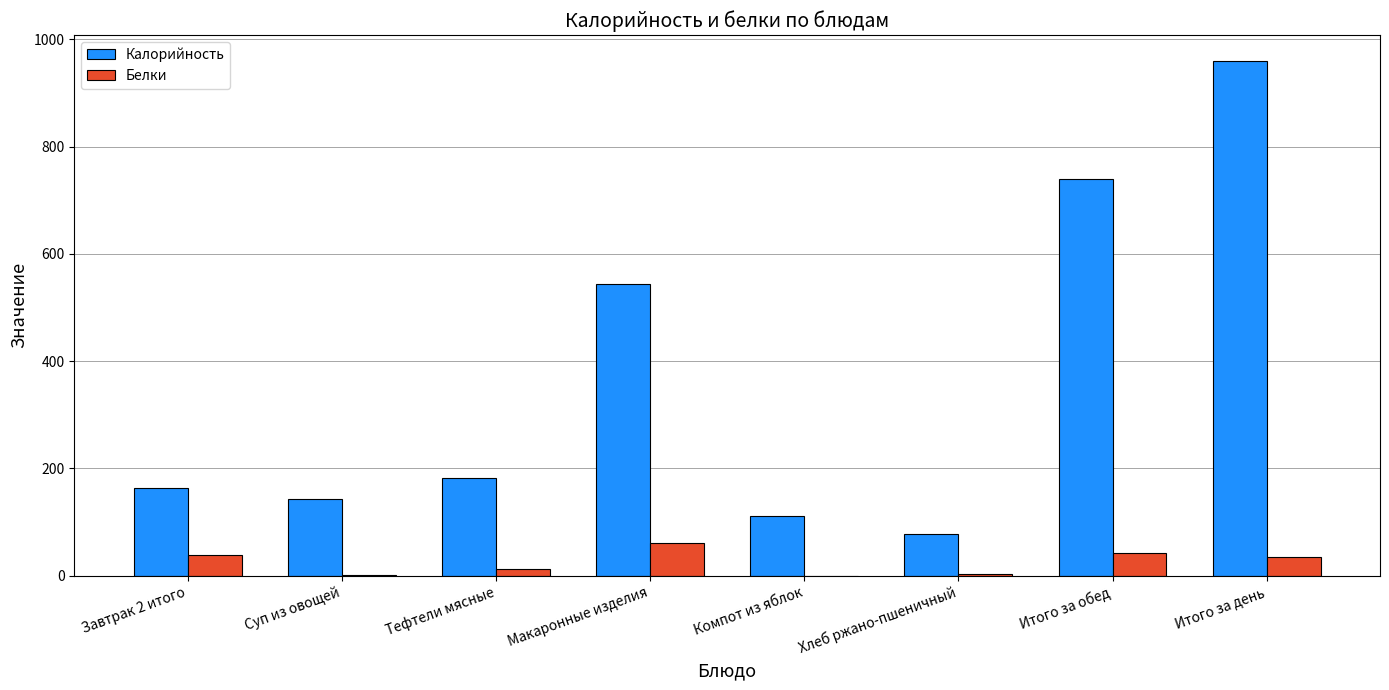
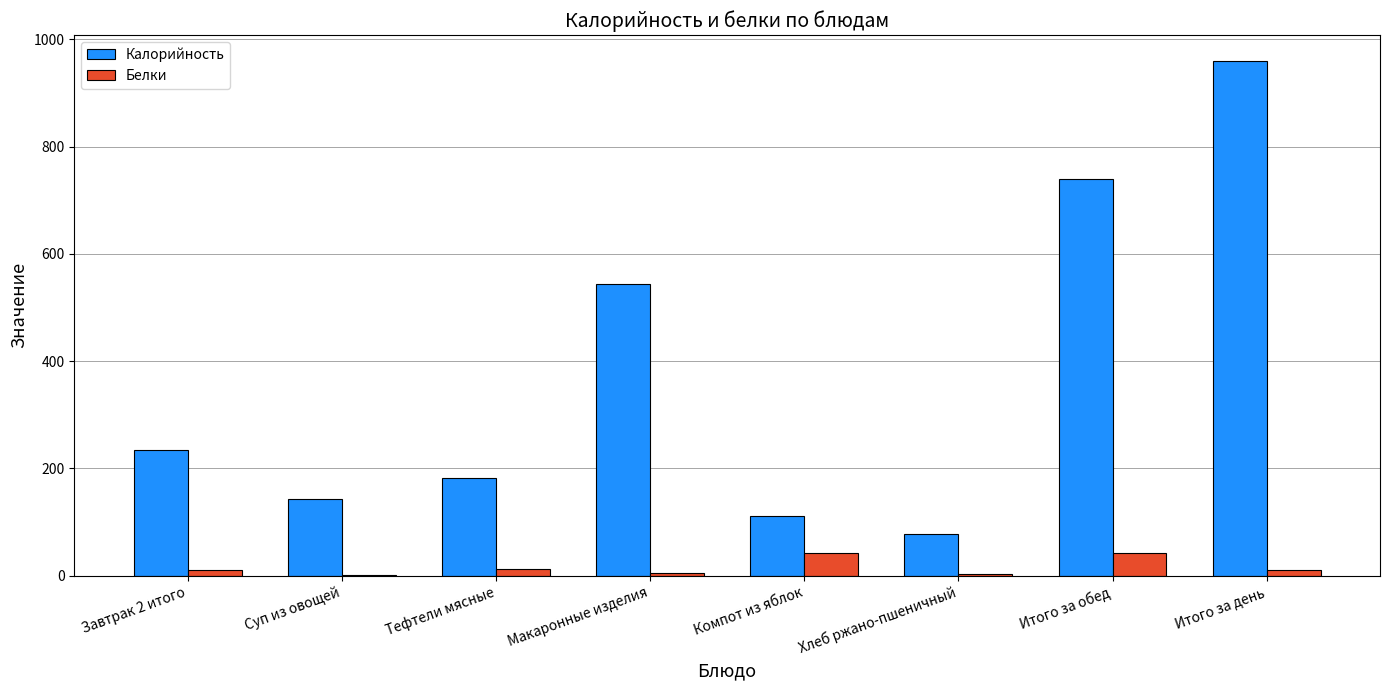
Калорийность, Завтрак 2 итого: 160 -> 230
Белки, Завтрак 2 итого: 40 -> 10
Белки, Макаронные изделия: 60 -> 10
Белки, Компот из яблок: 0 -> 40
Белки, Итого за день: 30 -> 10
